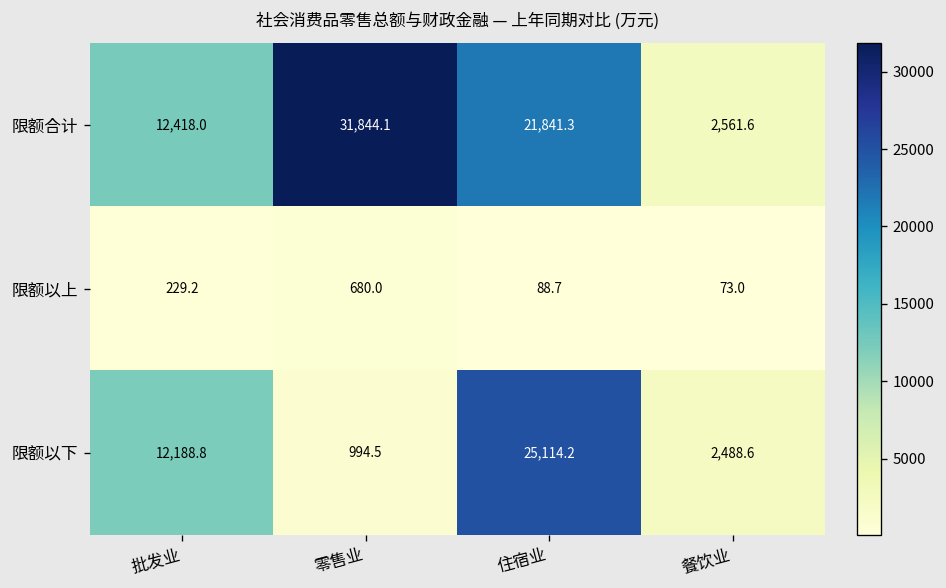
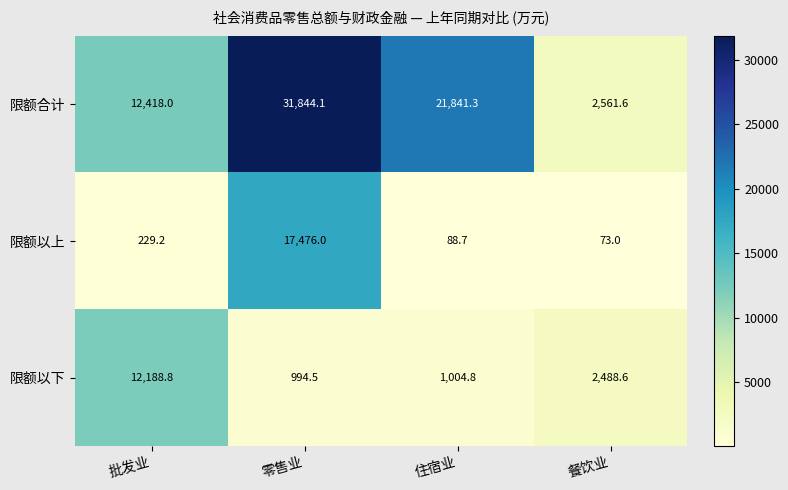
限额以上, 零售业: 680.0 -> 17,476.0
限额以下, 住宿业: 25,114.2 -> 1,004.8
